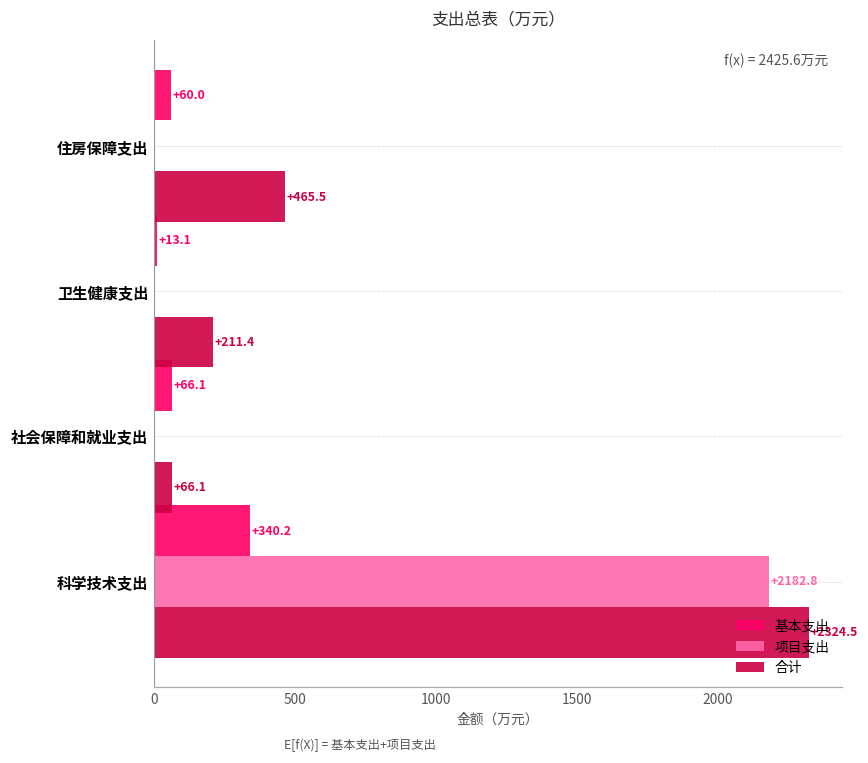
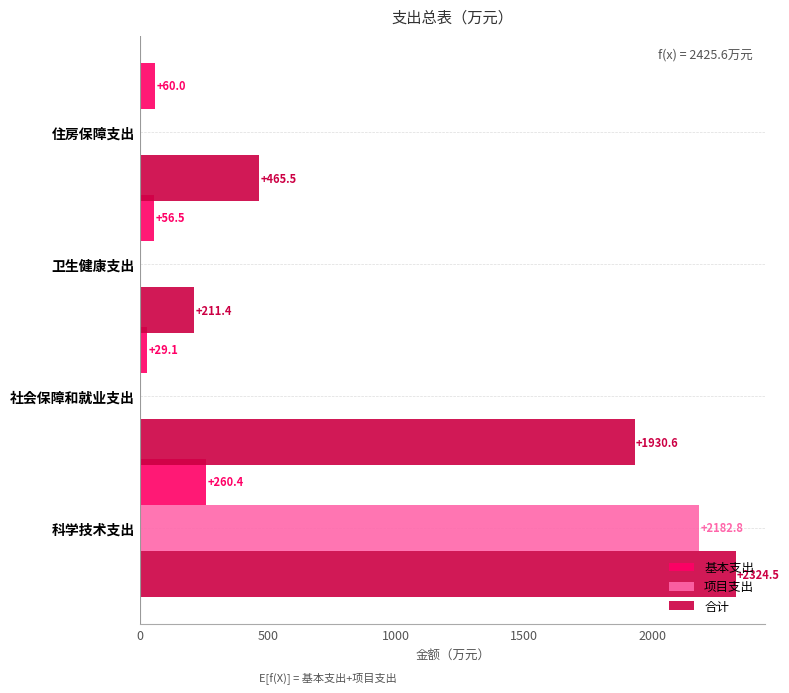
基本支出, 卫生健康支出: +13.1 -> +56.5
基本支出, 社会保障和就业支出: +66.1 -> +29.1
合计, 社会保障和就业支出: +66.1 -> +1930.6
基本支出, 科学技术支出: +340.2 -> +260.4
